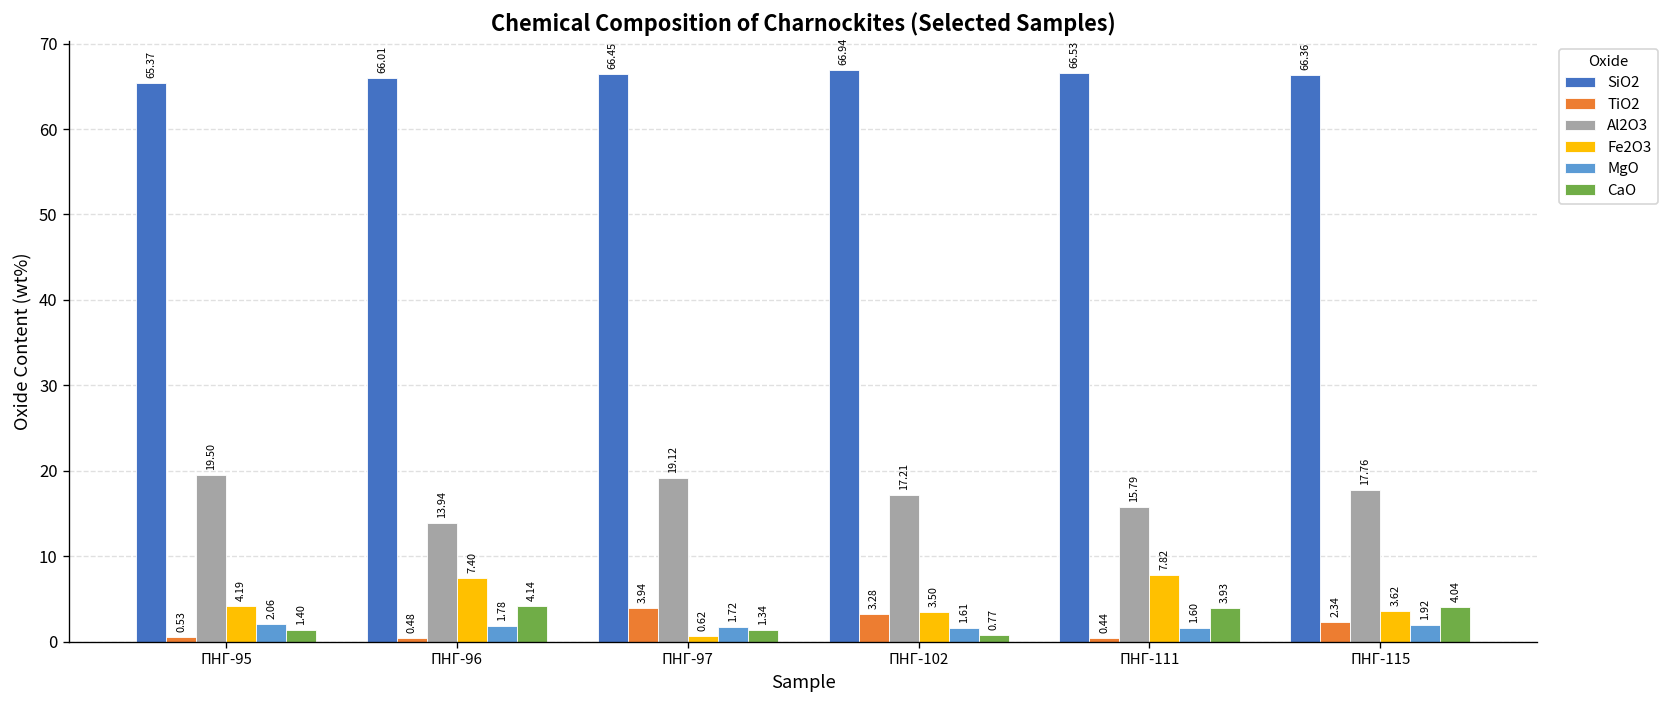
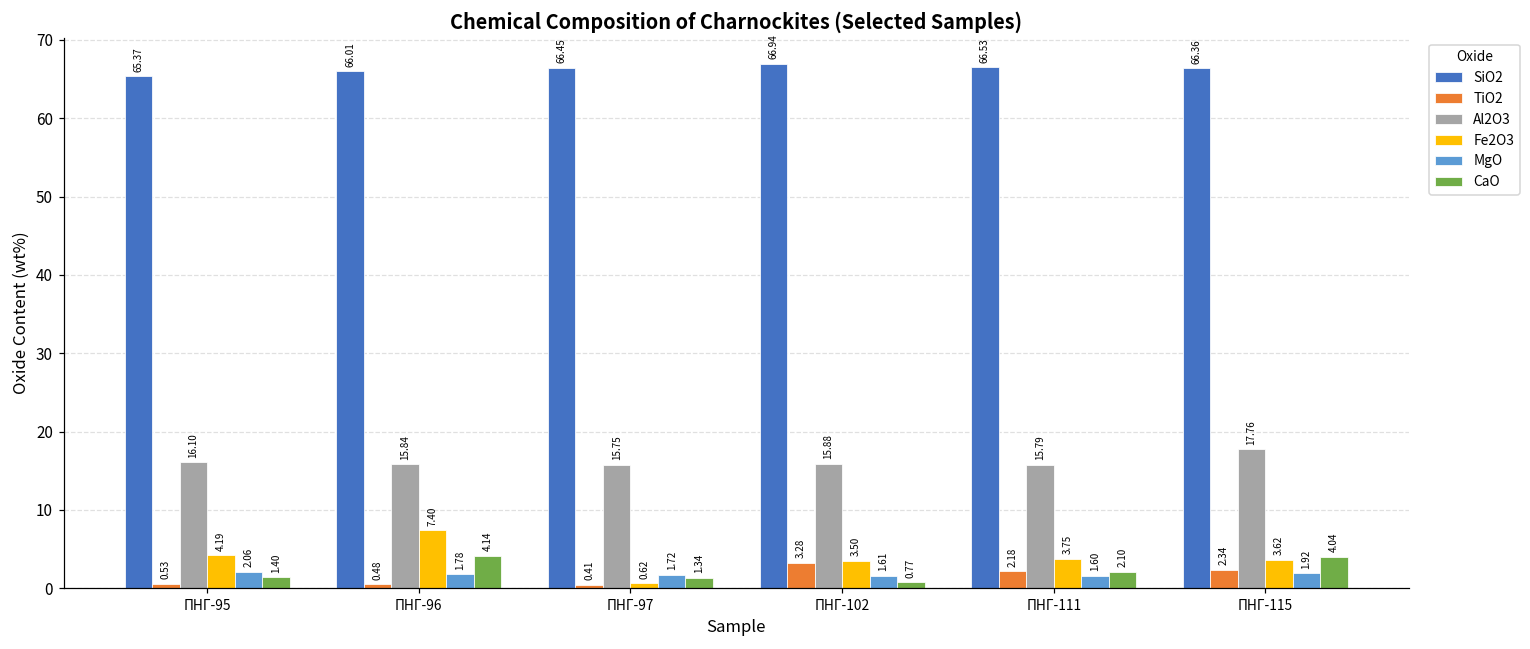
Al2O3, ПНГ-95: 19.50 -> 16.10
Al2O3, ПНГ-96: 13.94 -> 15.84
TiO2, ПНГ-97: 3.94 -> 0.41
Al2O3, ПНГ-97: 19.12 -> 15.75
Al2O3, ПНГ-102: 17.21 -> 15.88
TiO2, ПНГ-111: 0.44 -> 2.18
Fe2O3, ПНГ-111: 7.82 -> 3.75
CaO, ПНГ-111: 3.93 -> 2.10
